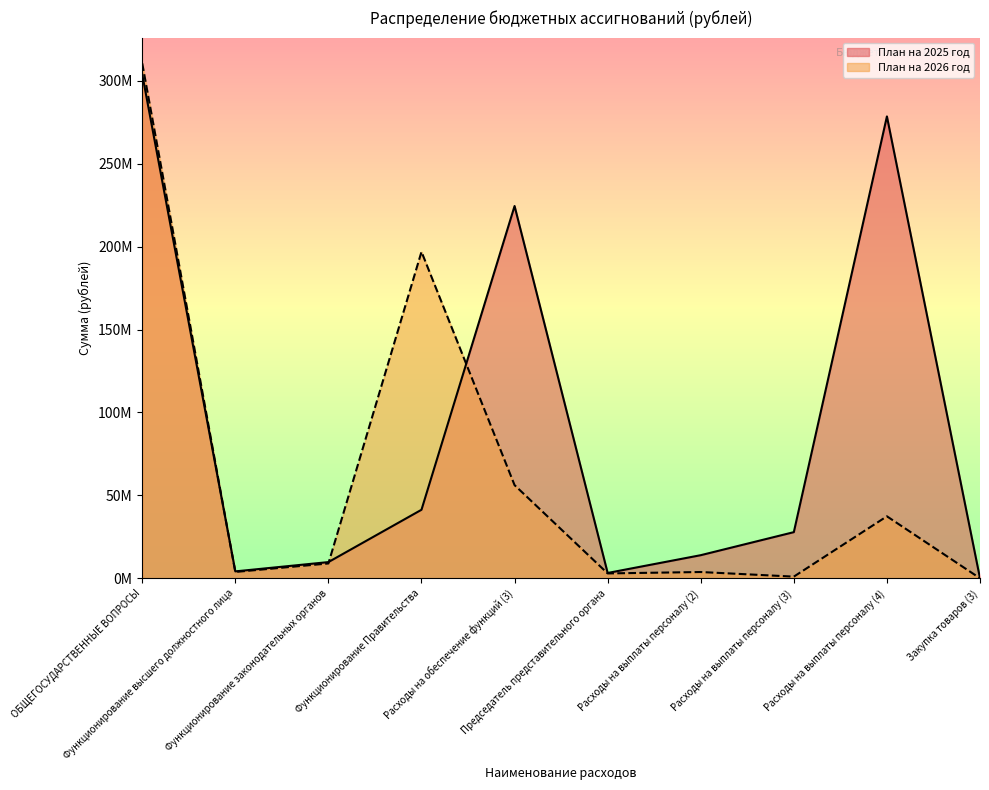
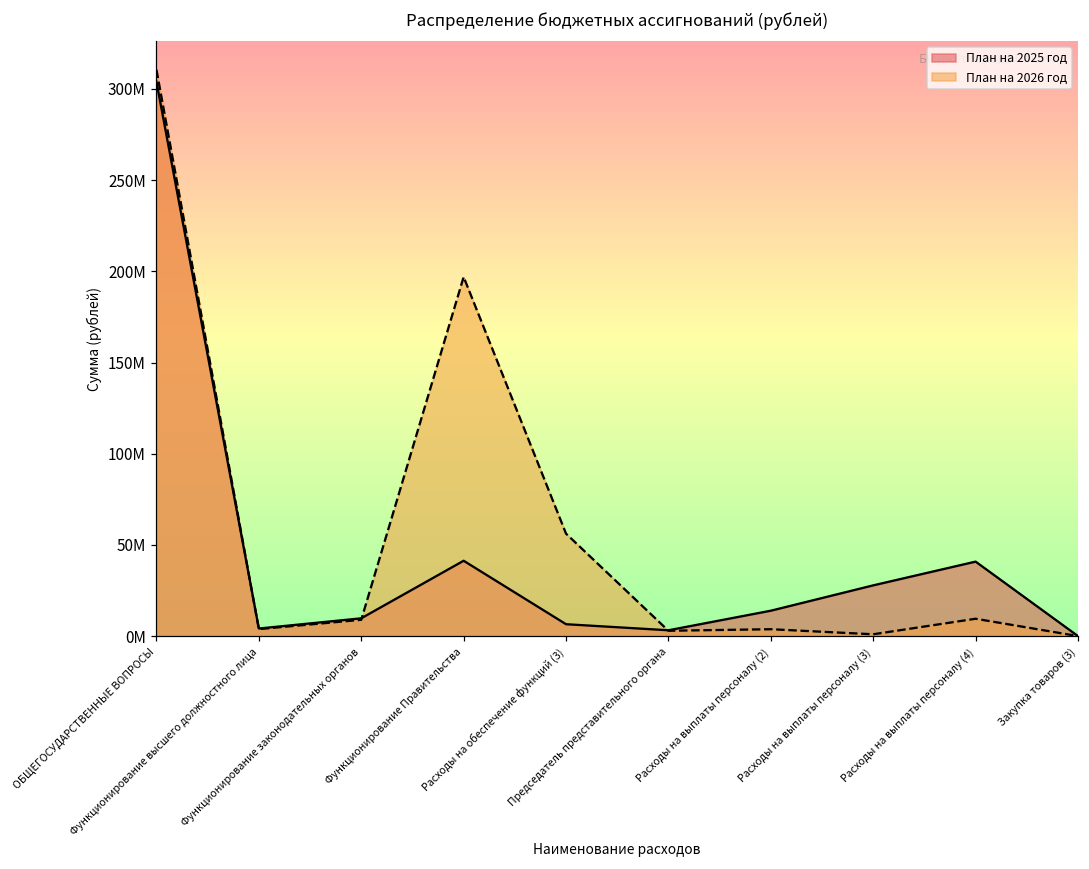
План на 2025 год, Расходы на обеспечение функций (3): 224000000 -> 7000000
План на 2025 год, Расходы на выплаты персоналу (4): 279000000 -> 41000000
План на 2026 год, Расходы на выплаты персоналу (4): 37000000 -> 10000000
